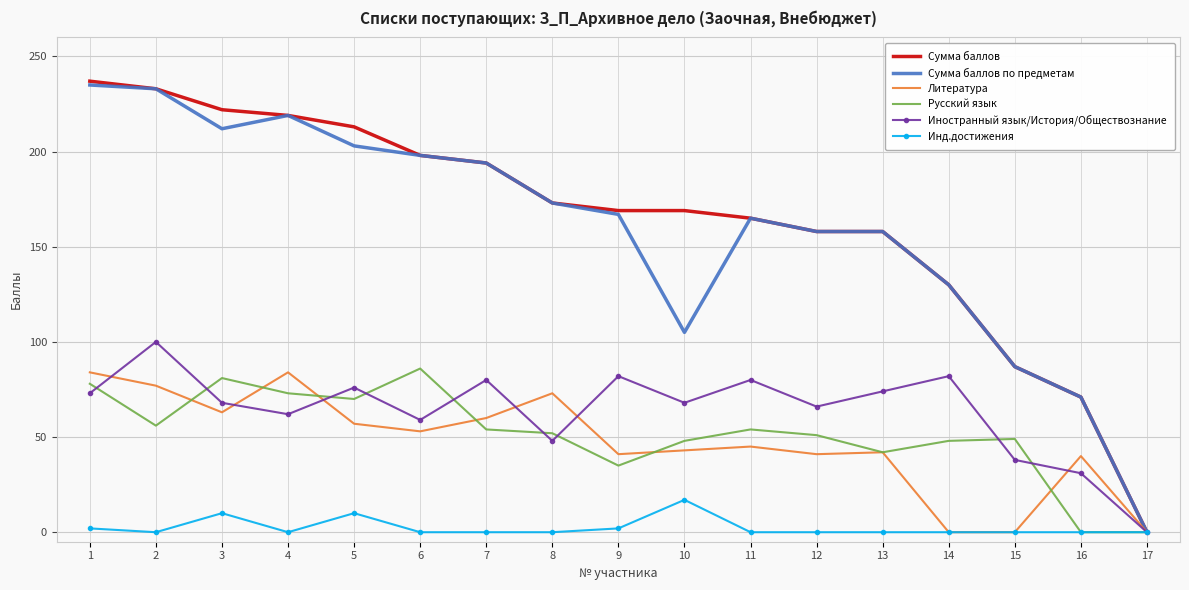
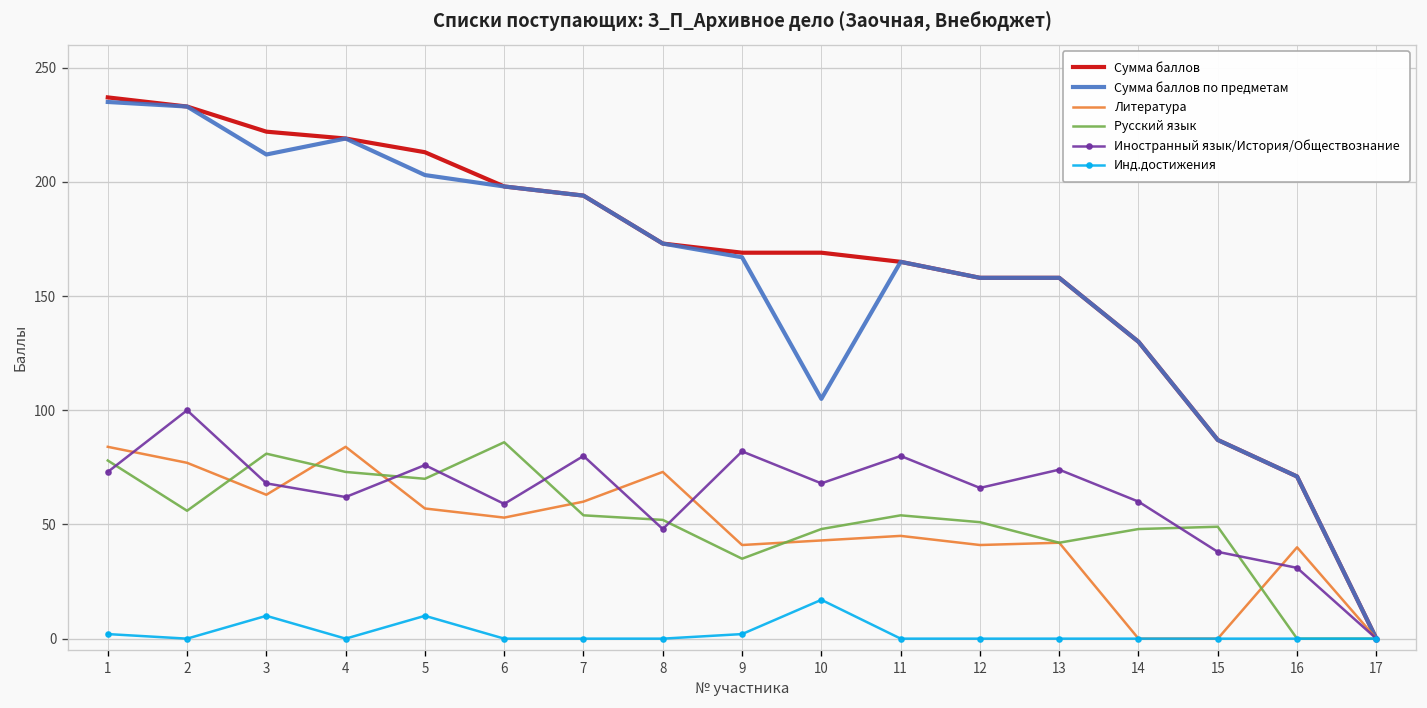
Иностранный язык/История/Обществознание, 14: 82 -> 60
